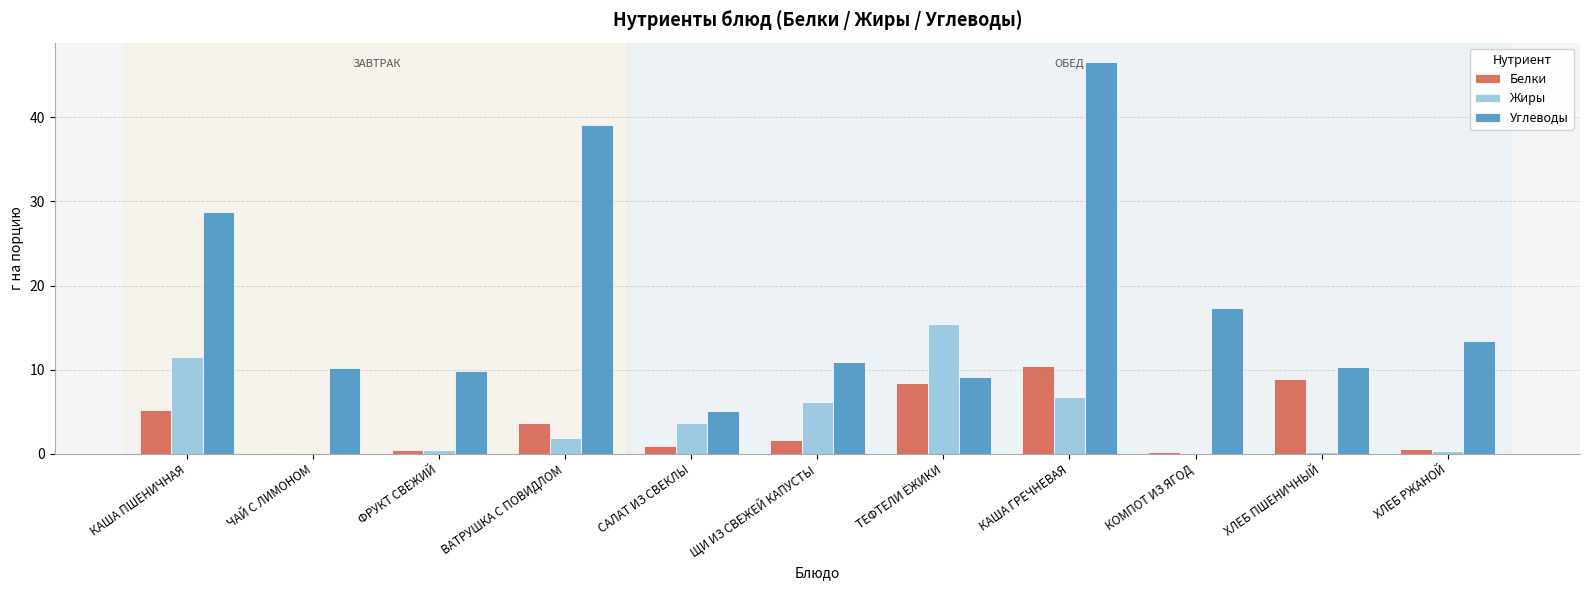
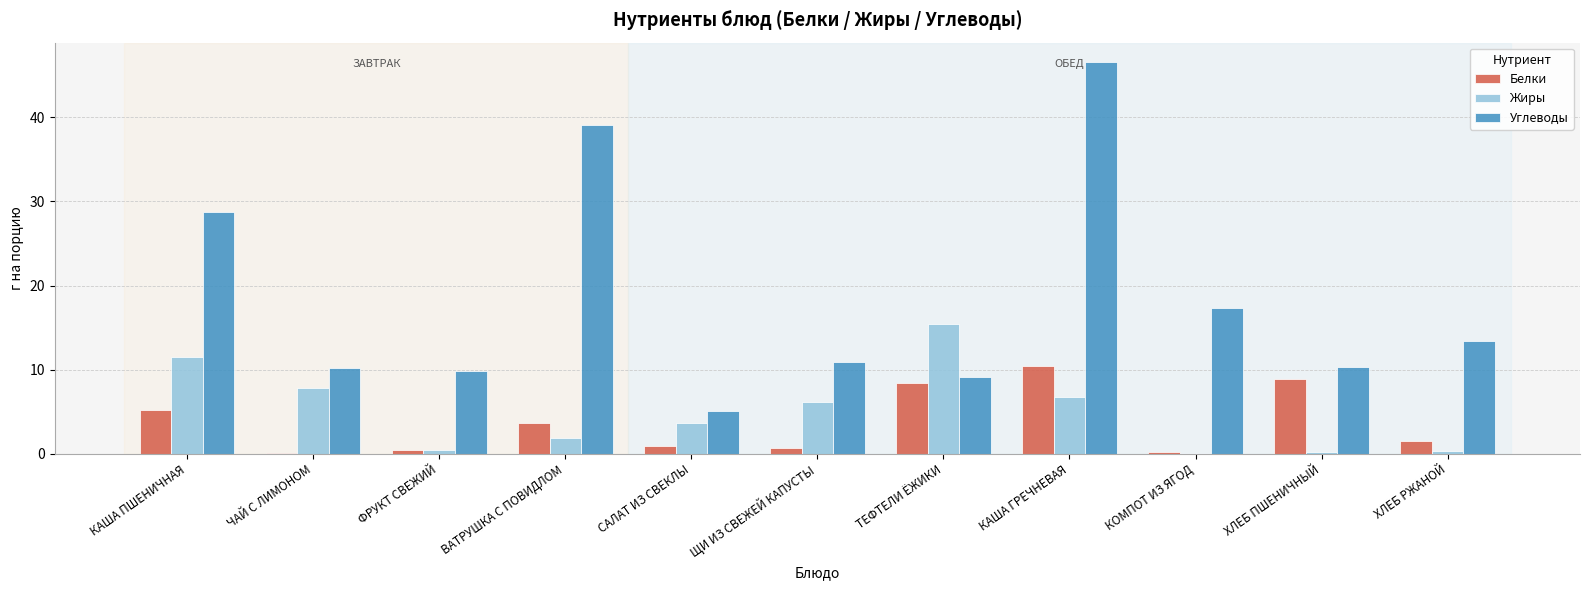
Жиры, ЧАЙ С ЛИМОНОМ: 0 -> 8
Белки, ЩИ ИЗ СВЕЖЕЙ КАПУСТЫ: 2 -> 1
Белки, ХЛЕБ РЖАНОЙ: 0.5 -> 1.5
